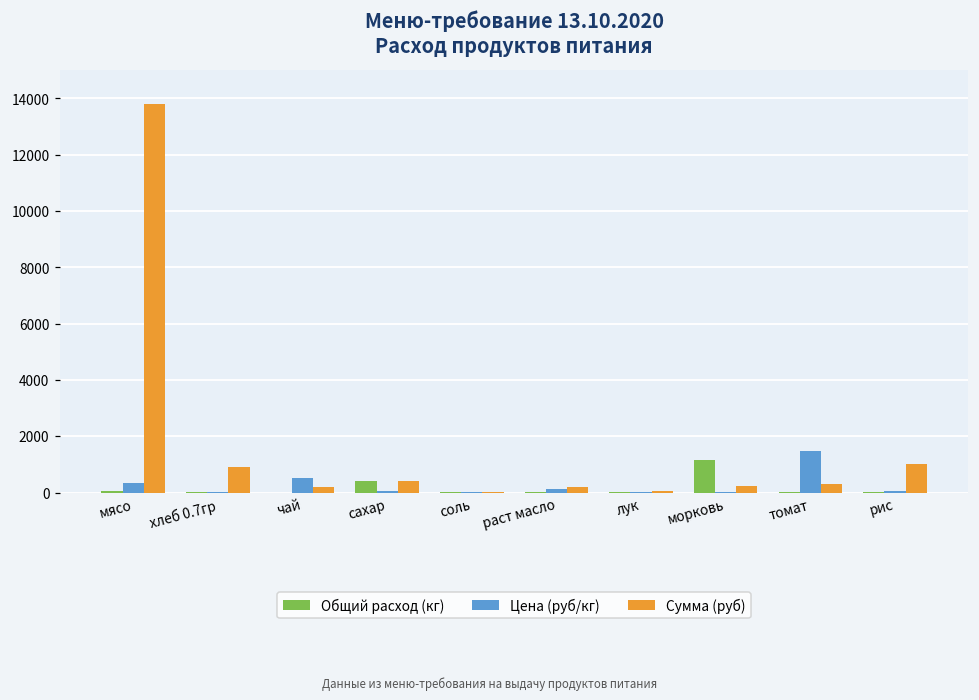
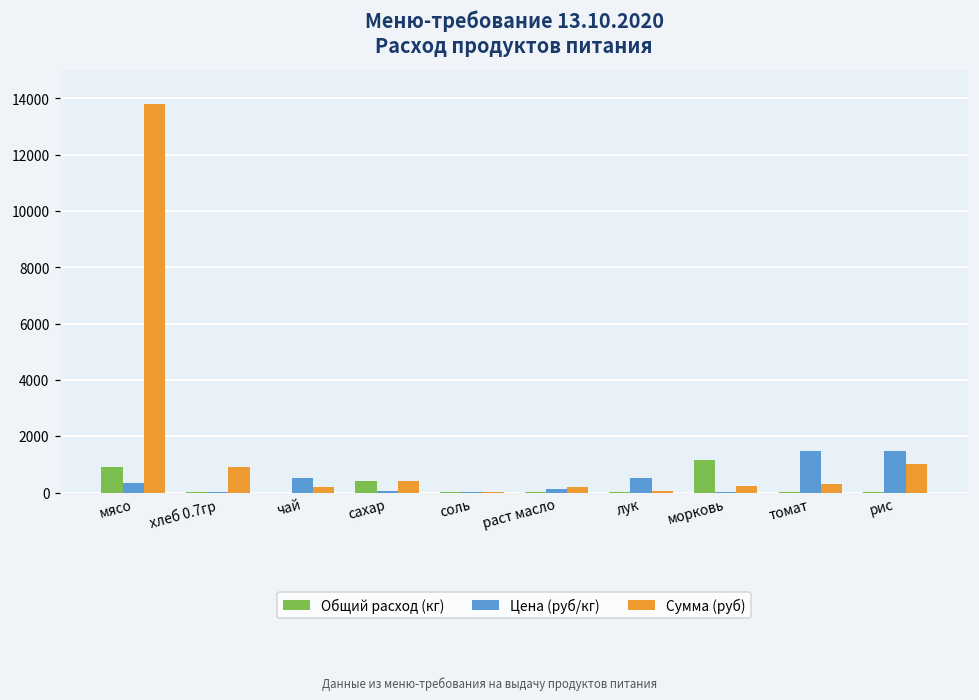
Общий расход (кг), мясо: 0 -> 900
Цена (руб/кг), лук: 0 -> 500
Цена (руб/кг), рис: 0 -> 1500
